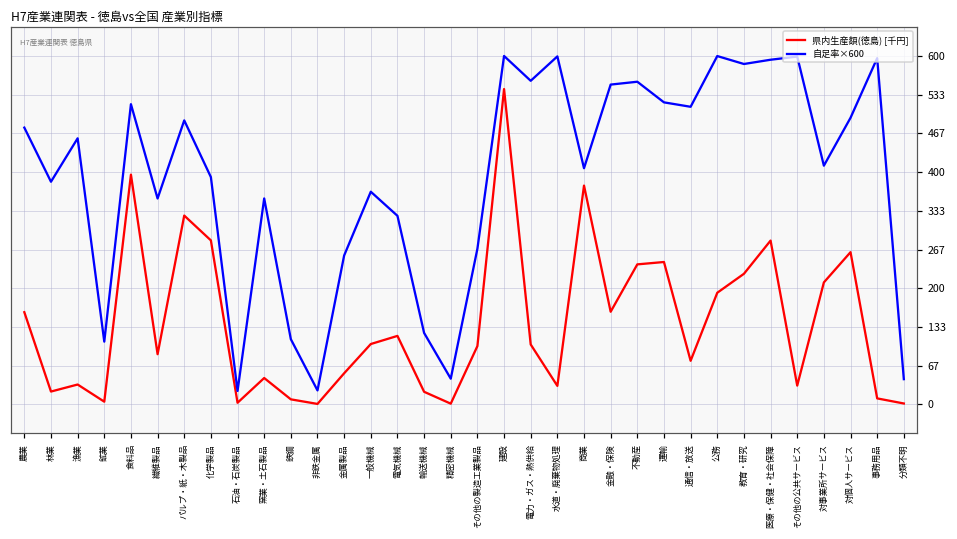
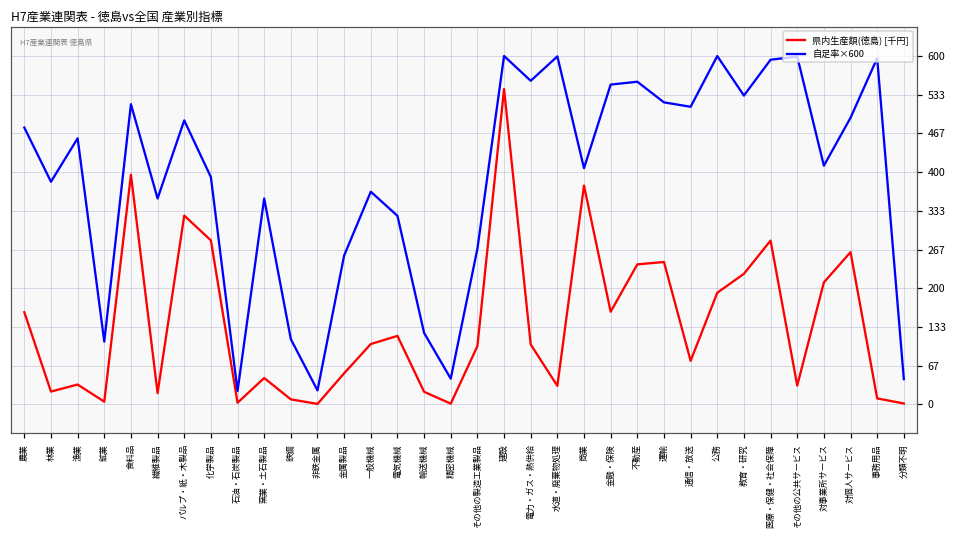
県内生産額(徳島) [千円], 繊維製品: 90 -> 20
自足率×600, 教育・研究: 590 -> 530
